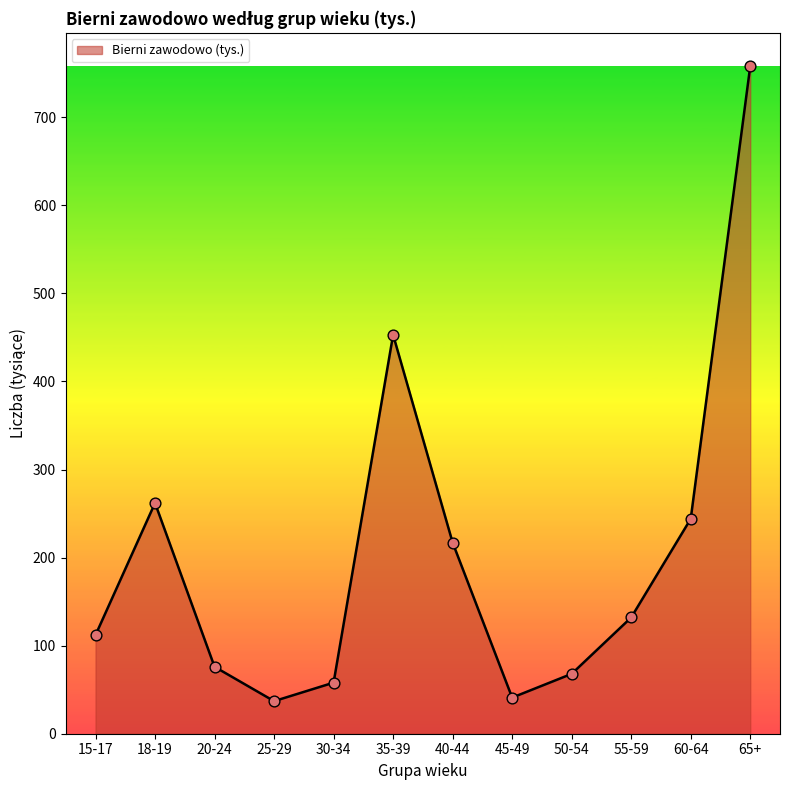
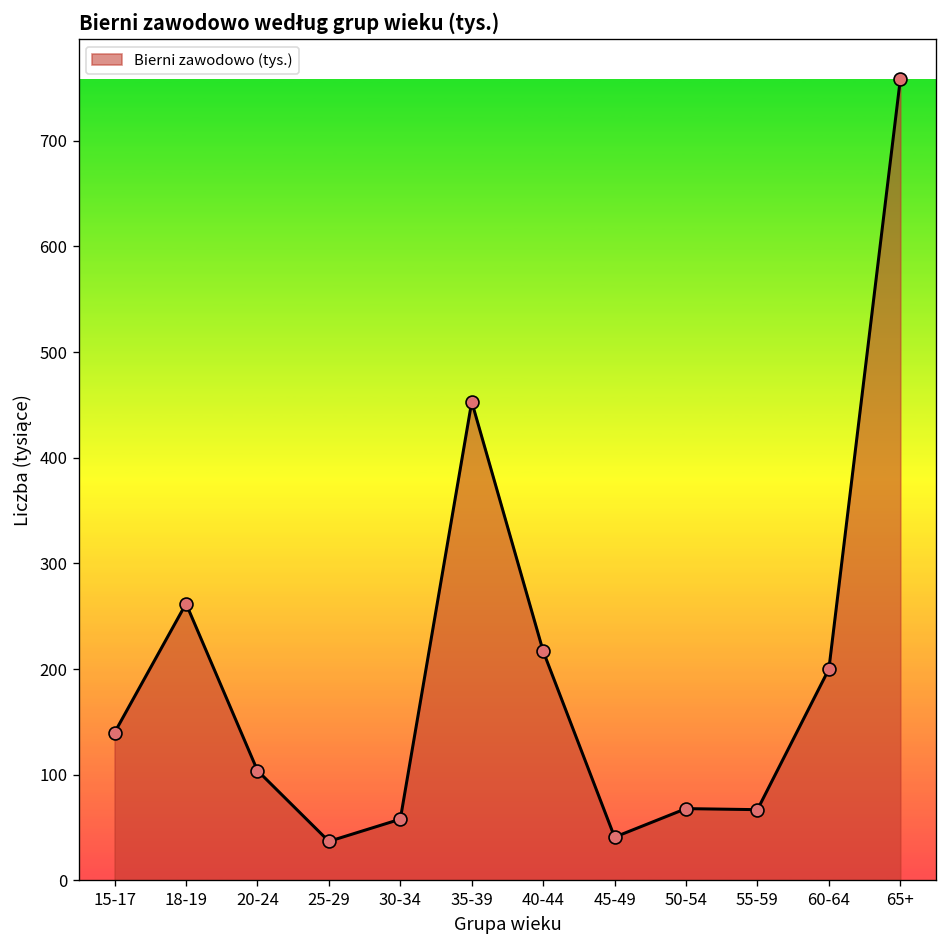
15-17: 110 -> 140
20-24: 80 -> 100
55-59: 130 -> 70
60-64: 240 -> 200
